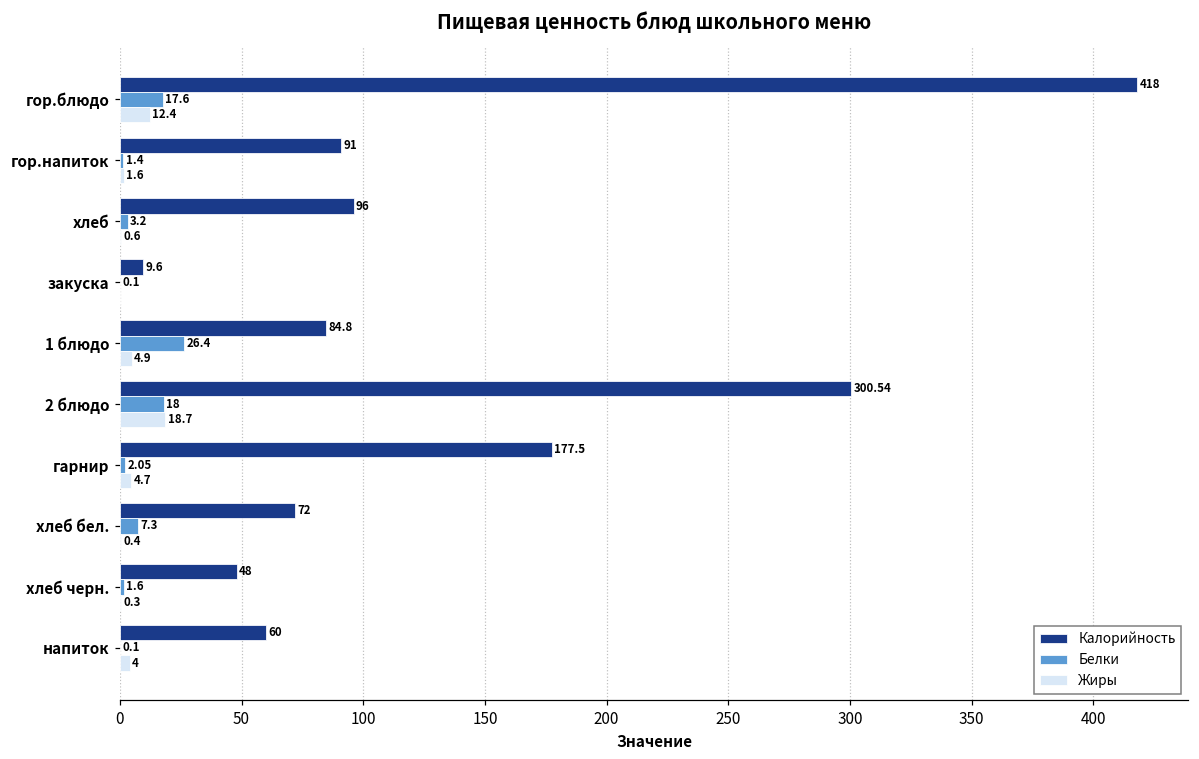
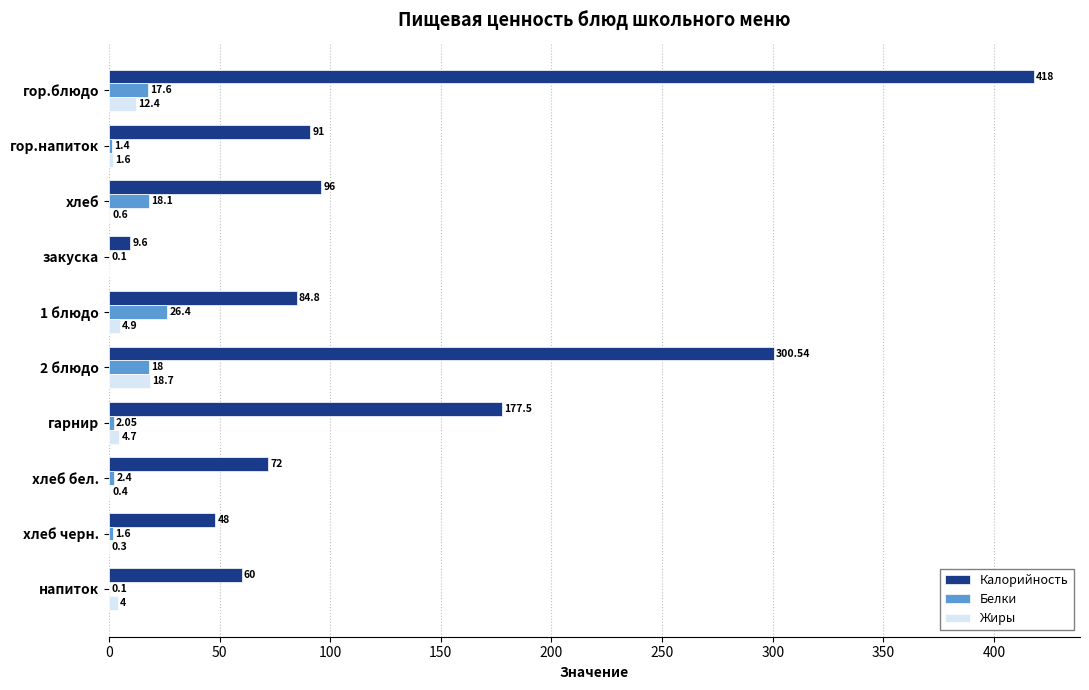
Белки, хлеб: 3.2 -> 18.1
Белки, хлеб бел.: 7.3 -> 2.4
